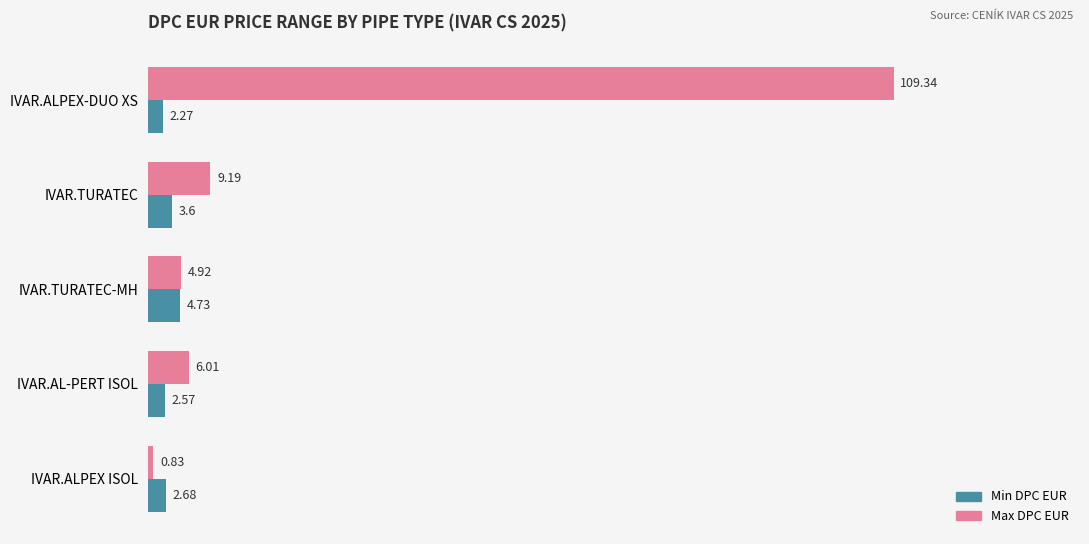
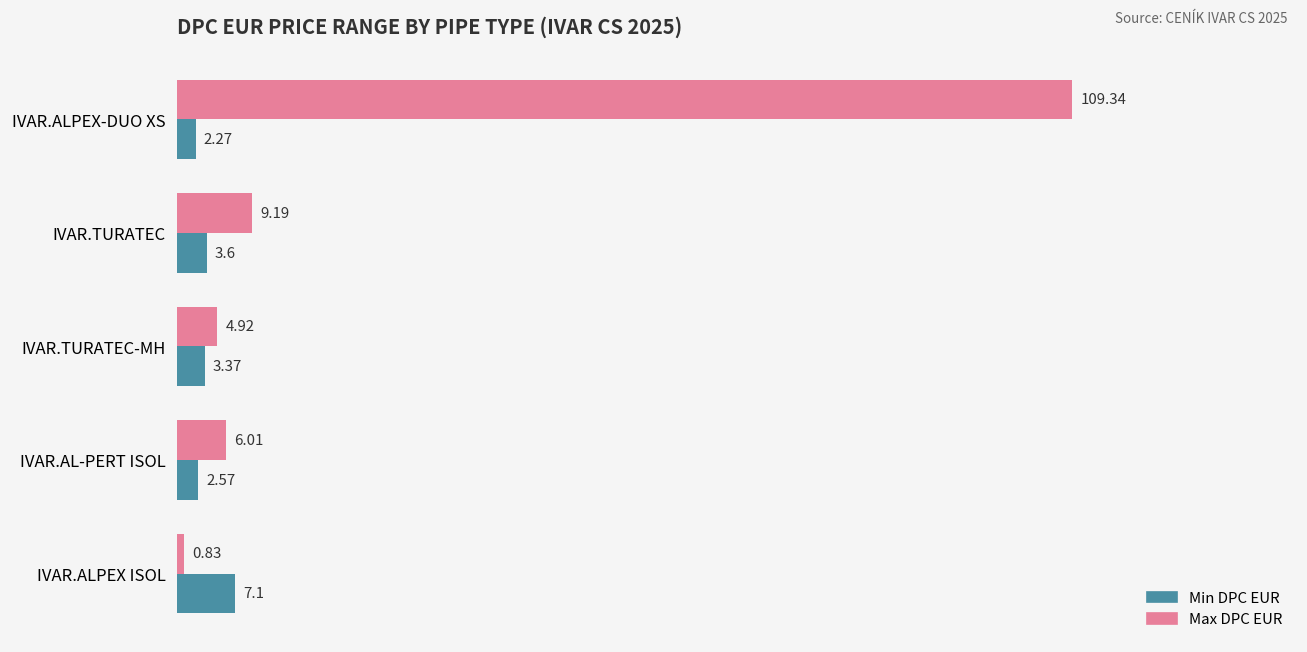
Min DPC EUR, IVAR.TURATEC-MH: 4.73 -> 3.37
Min DPC EUR, IVAR.ALPEX ISOL: 2.68 -> 7.1
